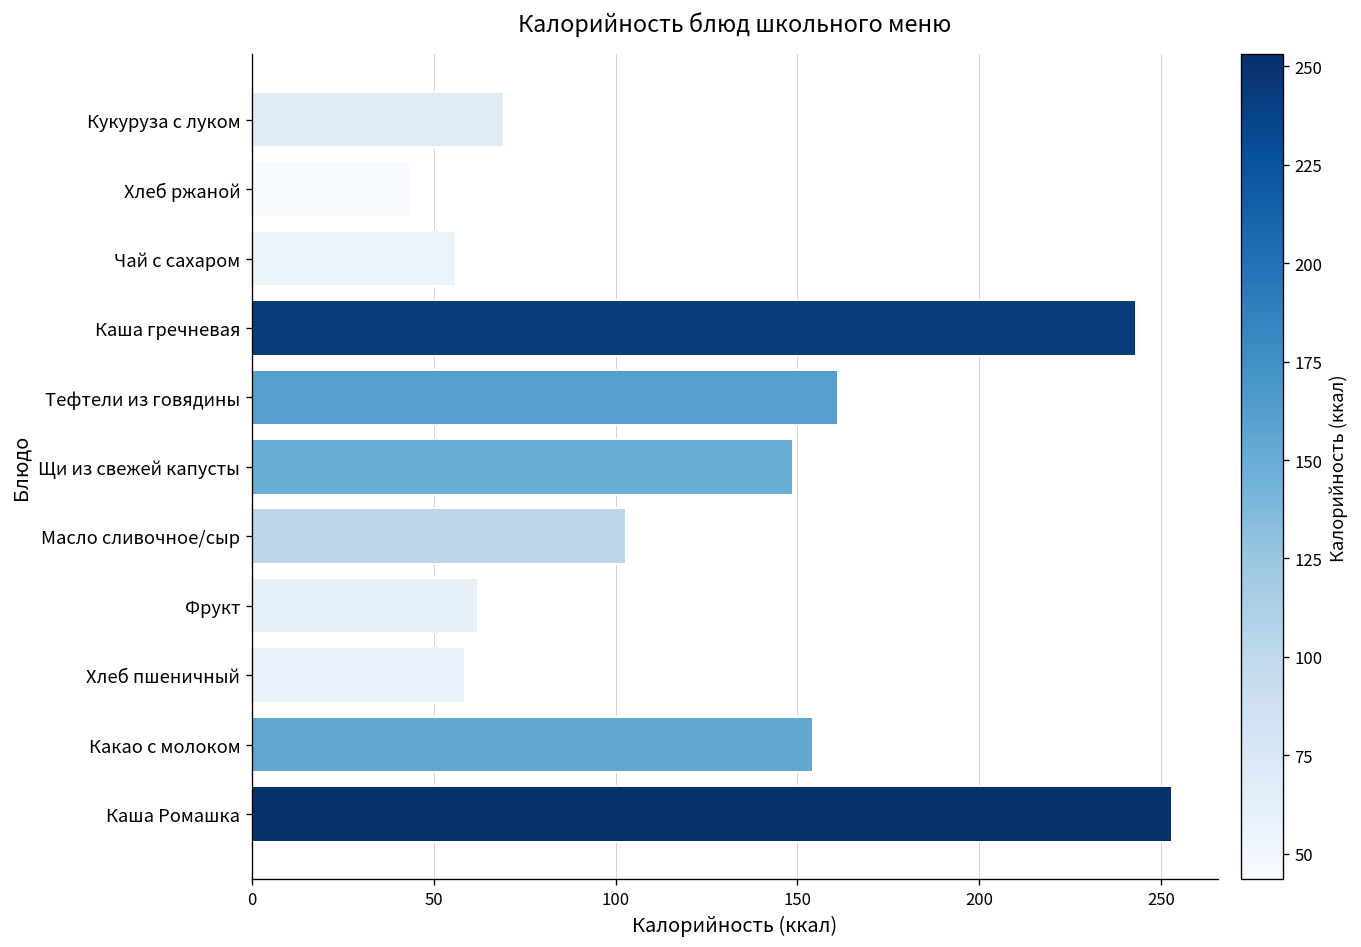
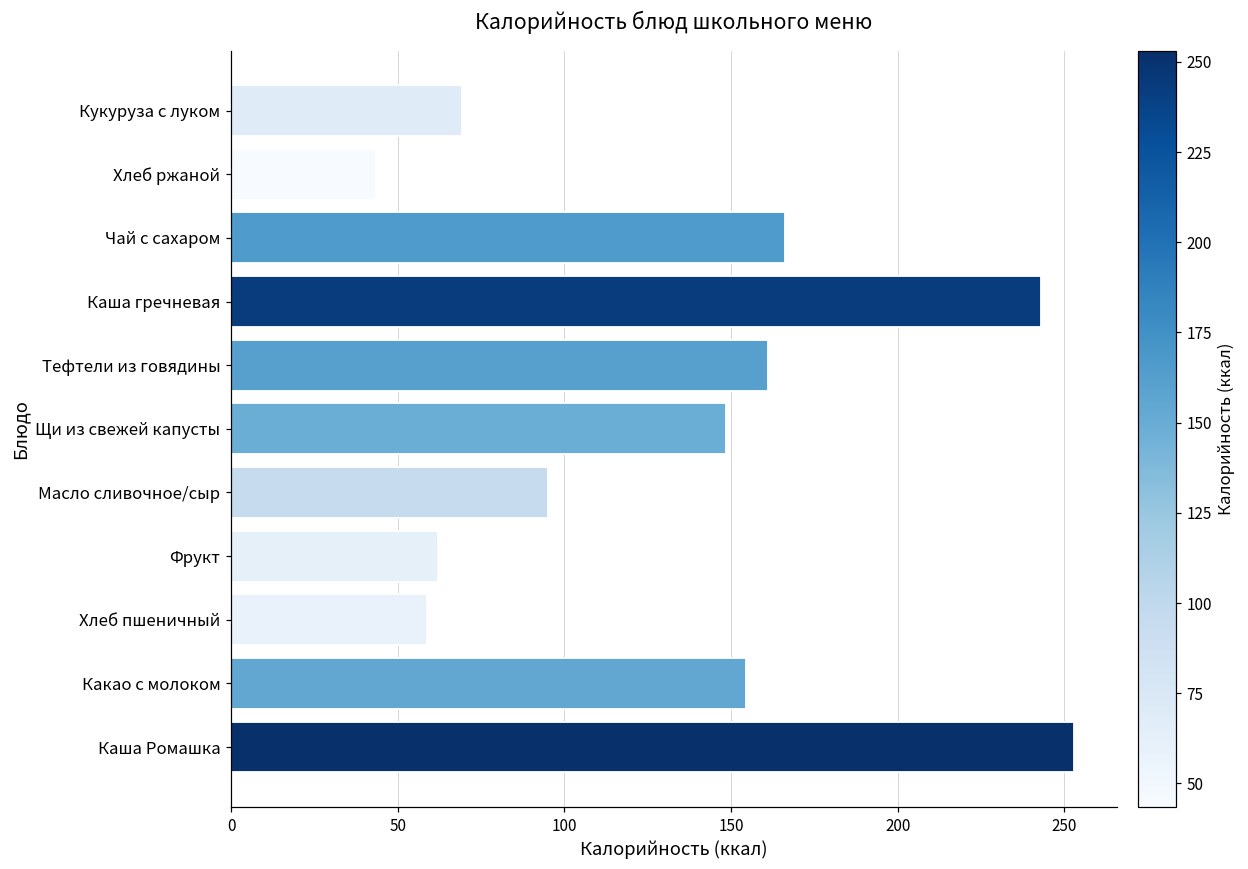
Чай с сахаром: 56 -> 166
Масло сливочное/сыр: 103 -> 95
